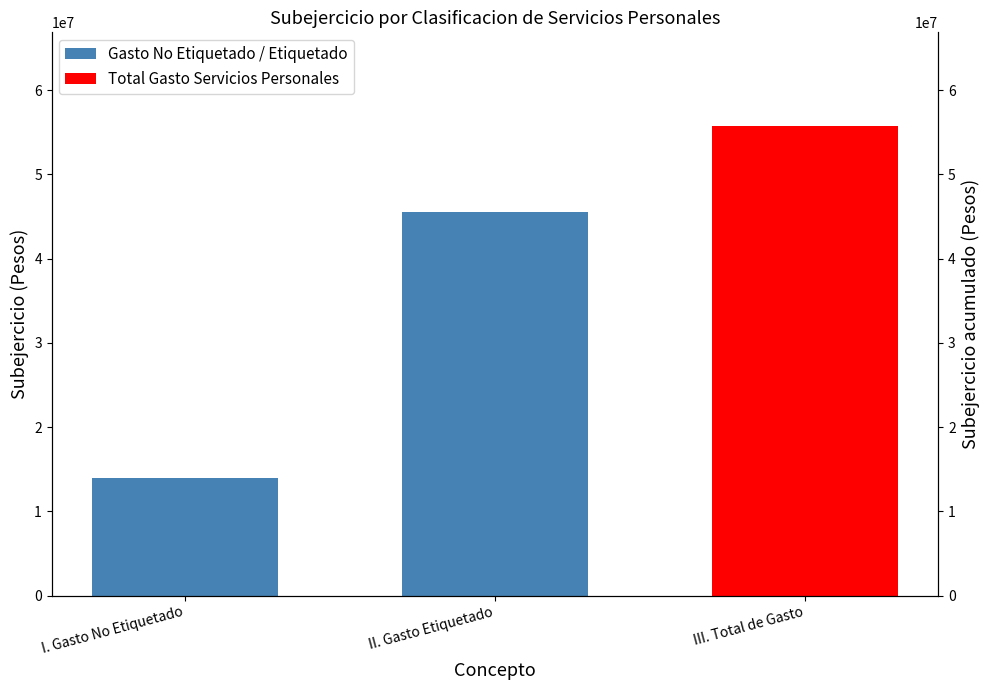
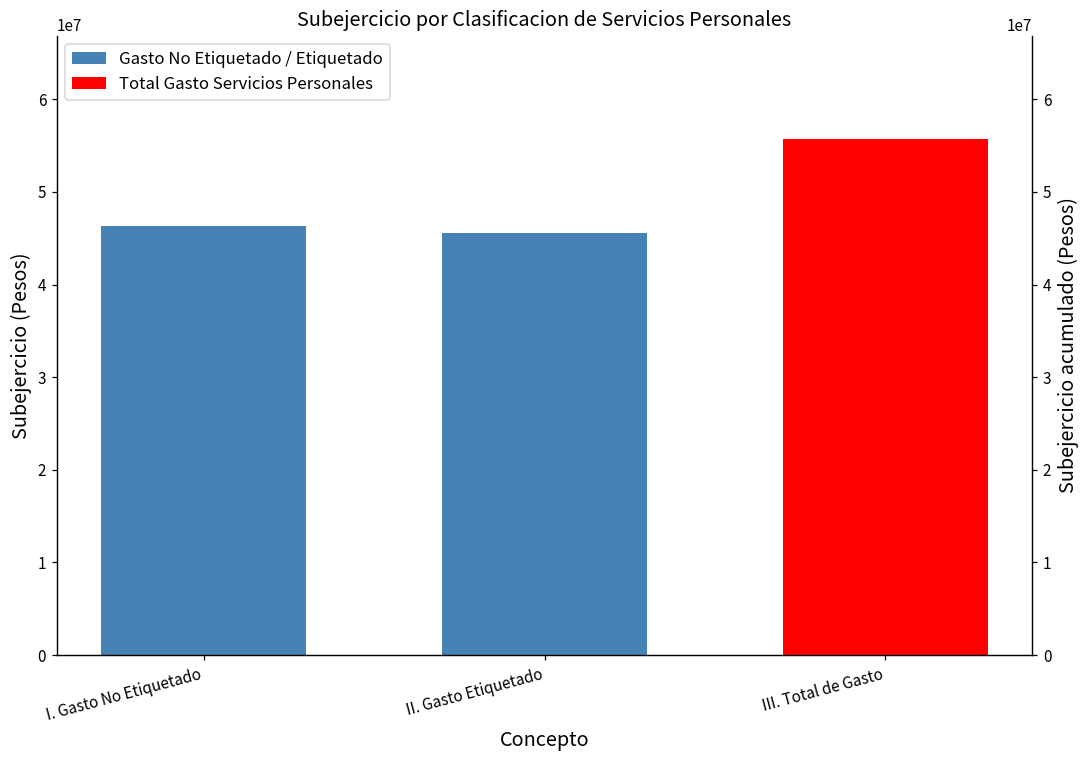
Gasto No Etiquetado / Etiquetado, I. Gasto No Etiquetado: 14000000 -> 46000000
